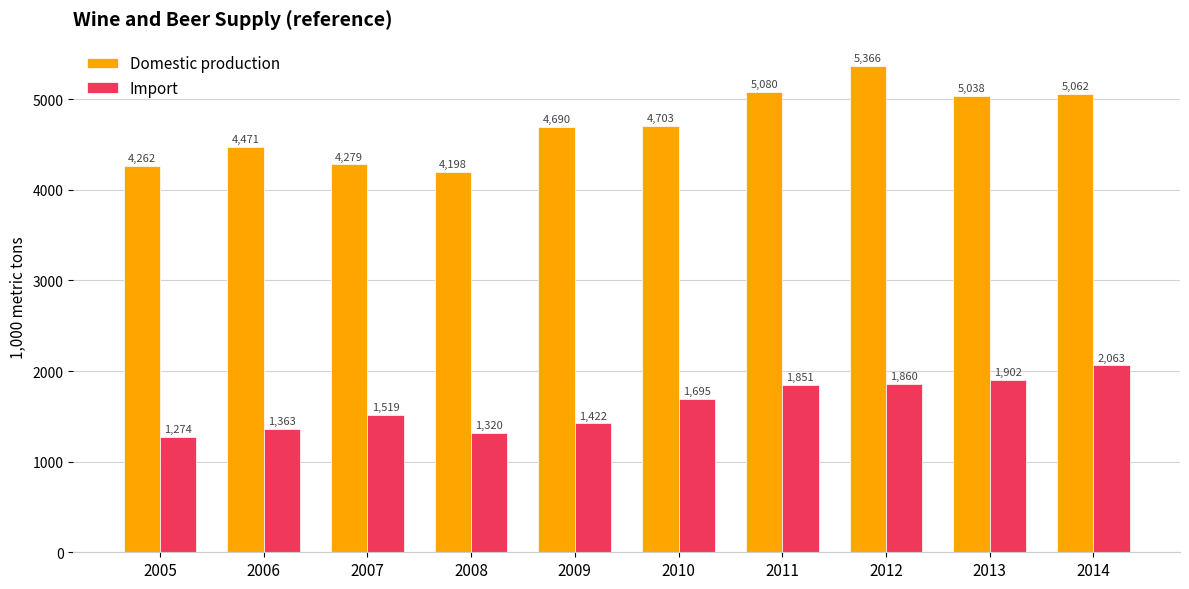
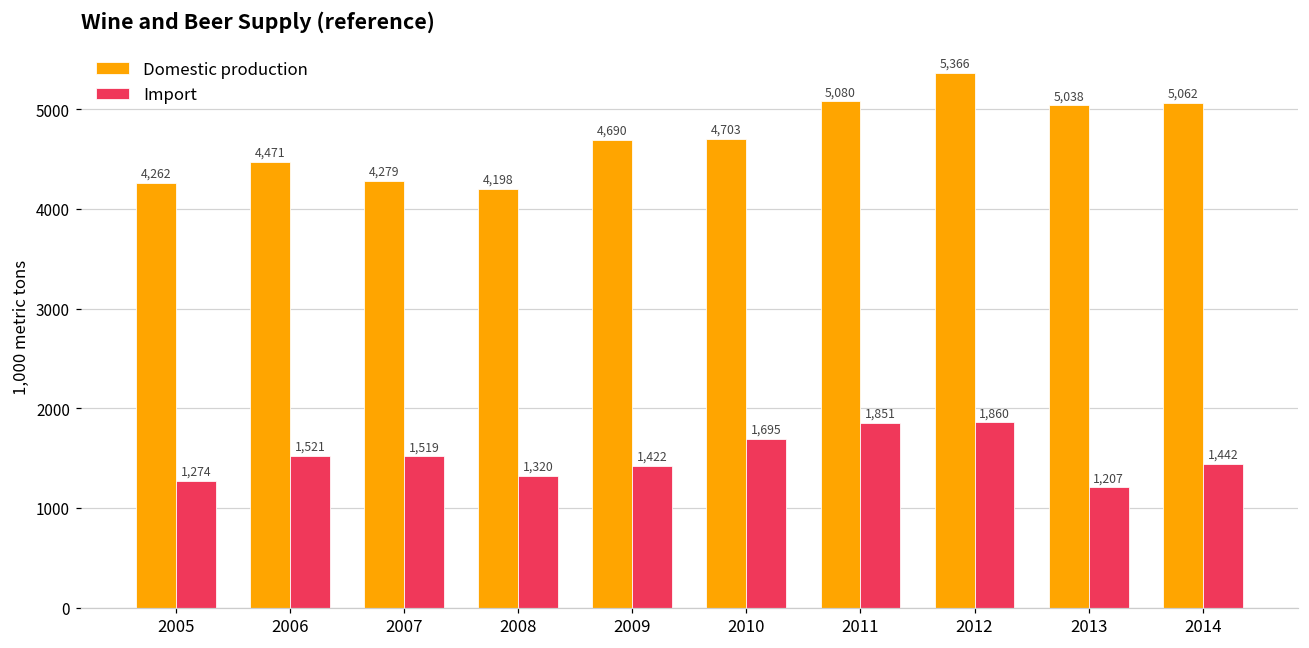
Import, 2006: 1,363 -> 1,521
Import, 2013: 1,902 -> 1,207
Import, 2014: 2,063 -> 1,442
